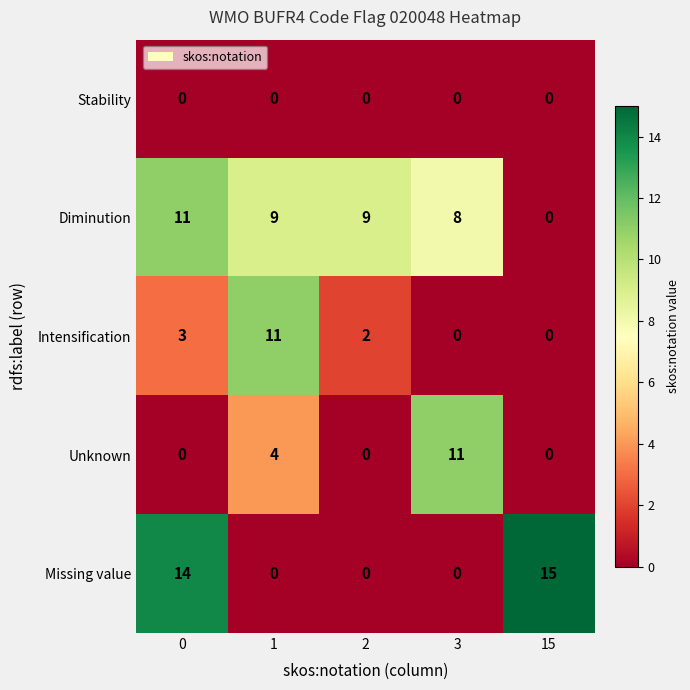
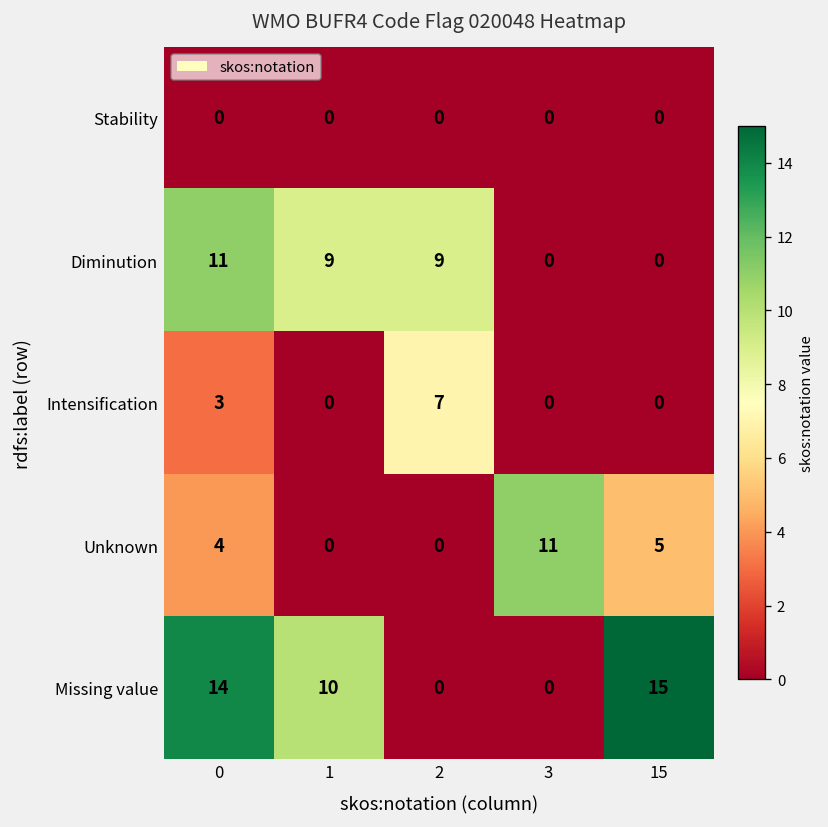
Diminution, 3: 8 -> 0
Intensification, 1: 11 -> 0
Intensification, 2: 2 -> 7
Unknown, 0: 0 -> 4
Unknown, 1: 4 -> 0
Unknown, 15: 0 -> 5
Missing value, 1: 0 -> 10
